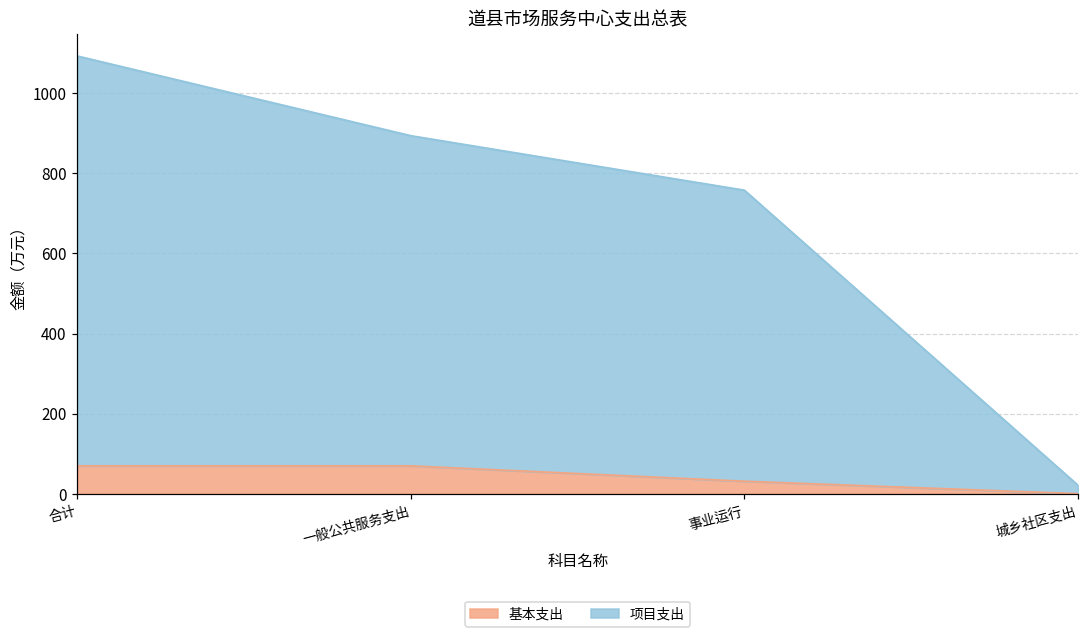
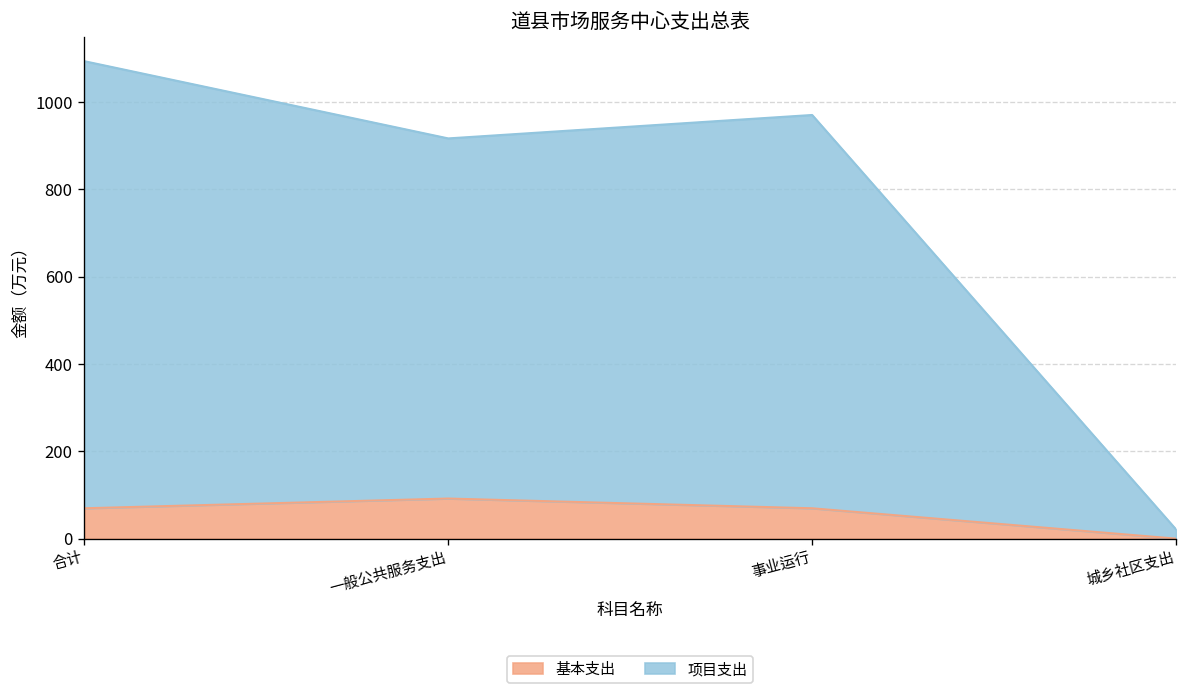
基本支出, 一般公共服务支出: 70 -> 90
基本支出, 事业运行: 30 -> 70
项目支出, 事业运行: 730 -> 900
